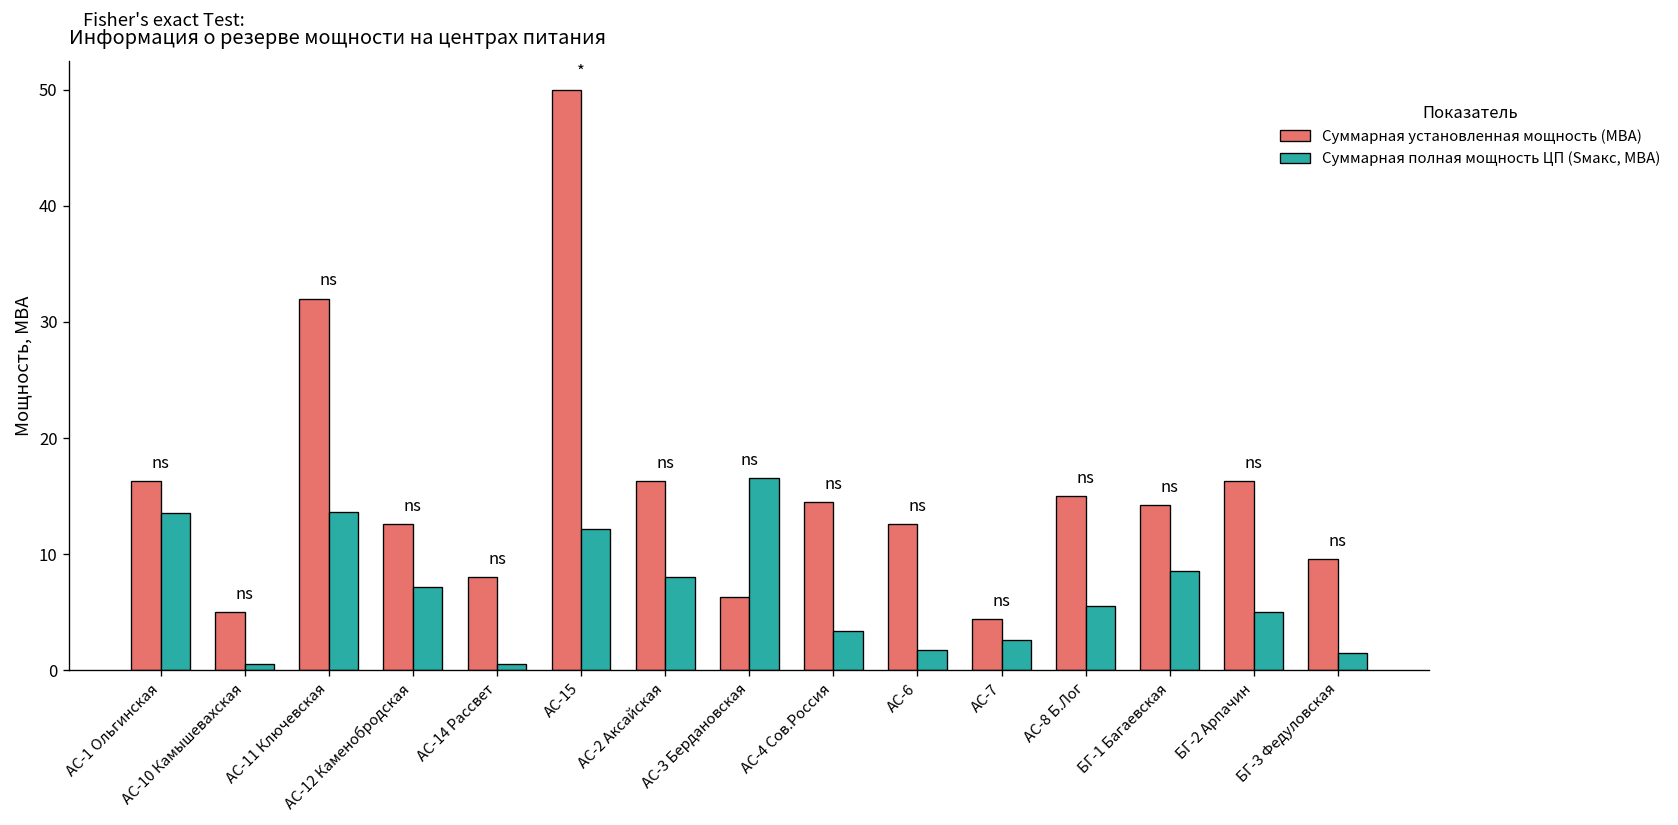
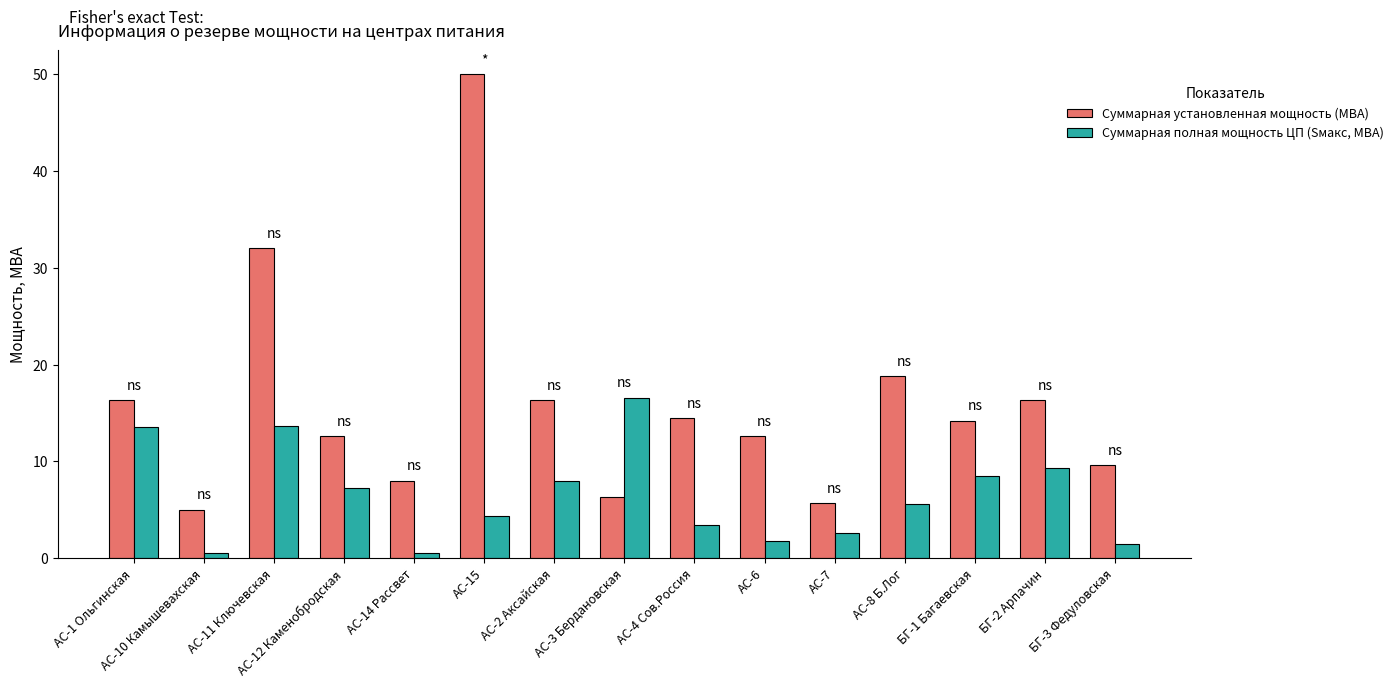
Суммарная полная мощность ЦП (Sмакс, МВА), АС-15: 12 -> 4
Суммарная установленная мощность (МВА), АС-7: 4 -> 6
Суммарная установленная мощность (МВА), АС-8 Б.Лог: 15 -> 19
Суммарная полная мощность ЦП (Sмакс, МВА), БГ-2 Арпачин: 5 -> 9
